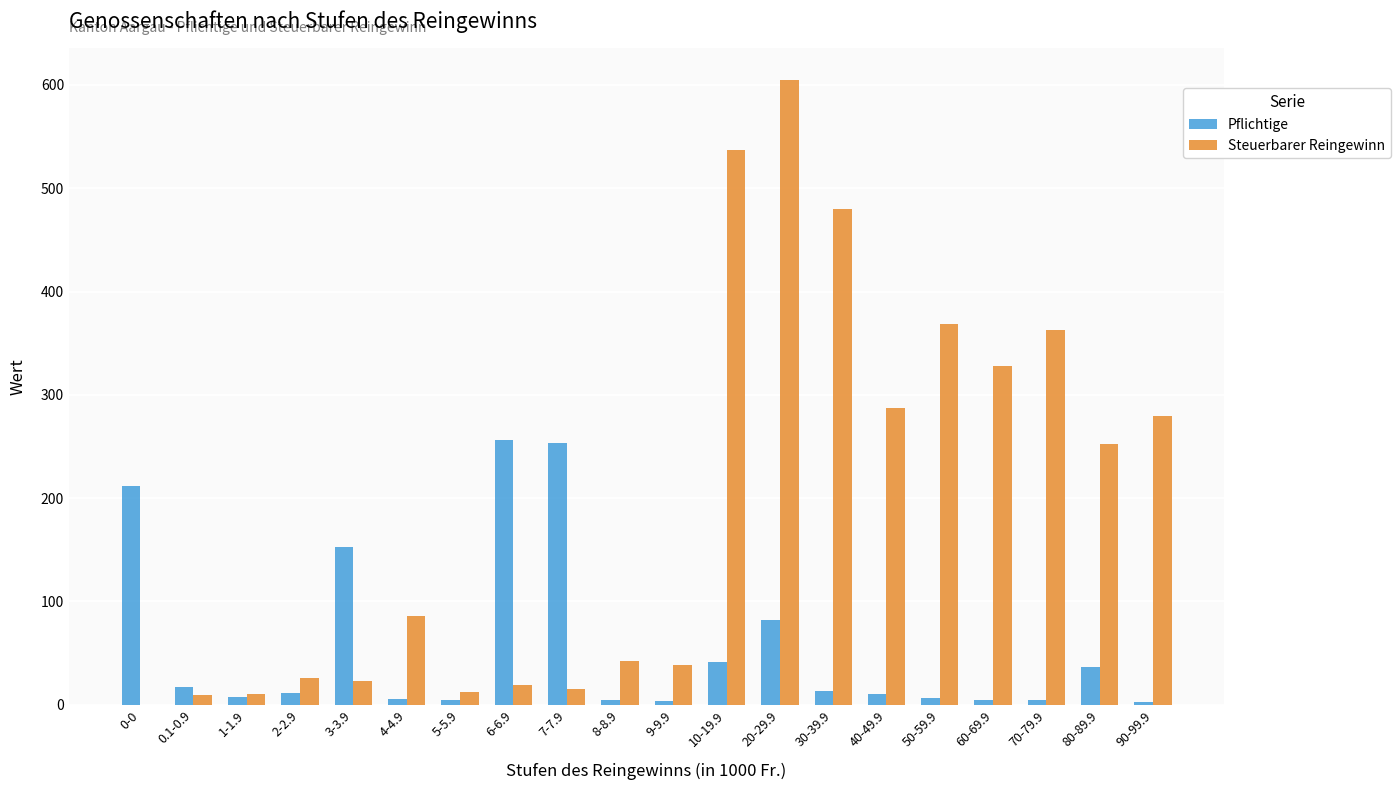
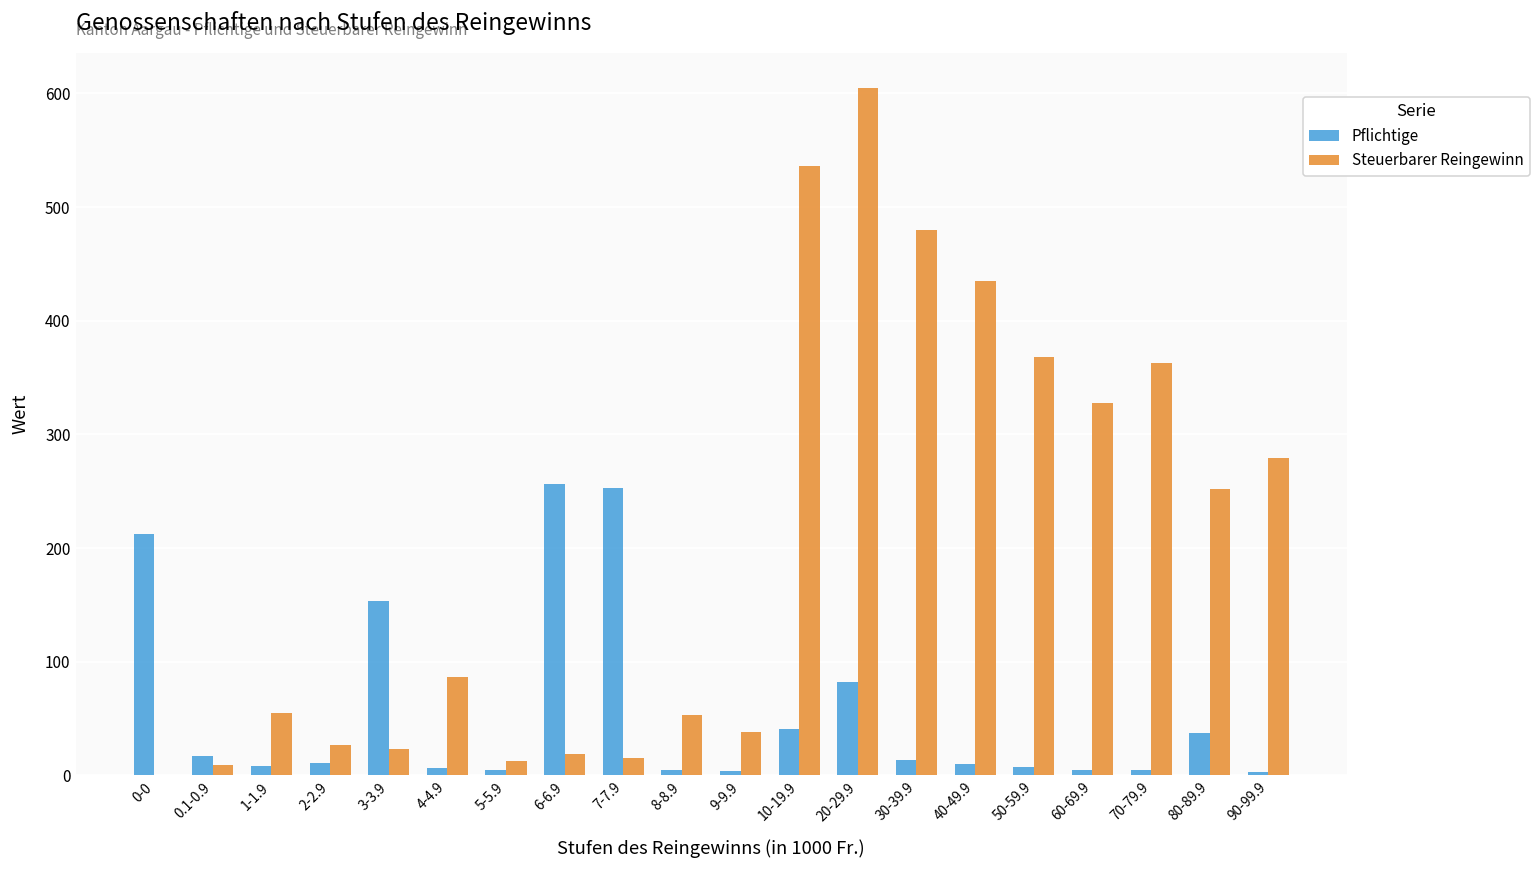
Steuerbarer Reingewinn, 1-1.9: 11 -> 55
Steuerbarer Reingewinn, 8-8.9: 43 -> 53
Steuerbarer Reingewinn, 40-49.9: 288 -> 435
